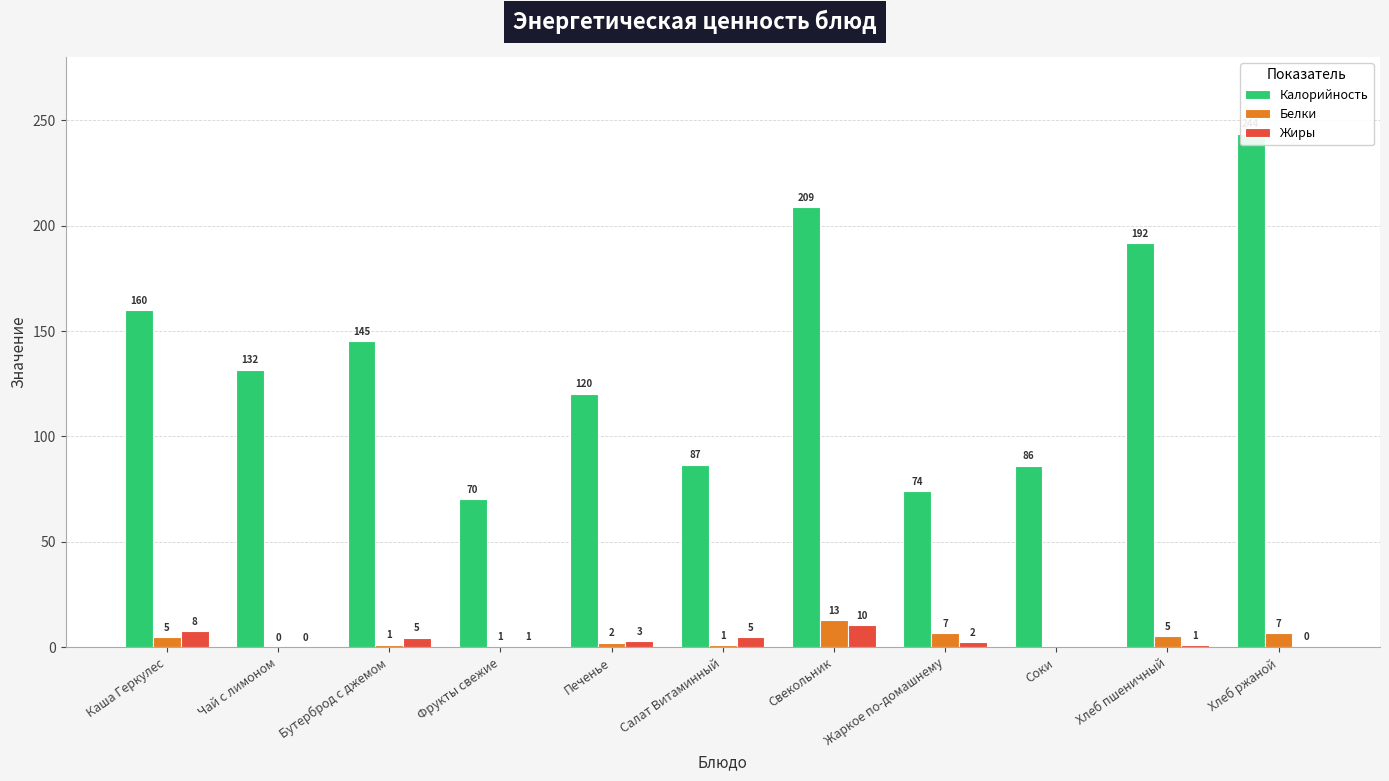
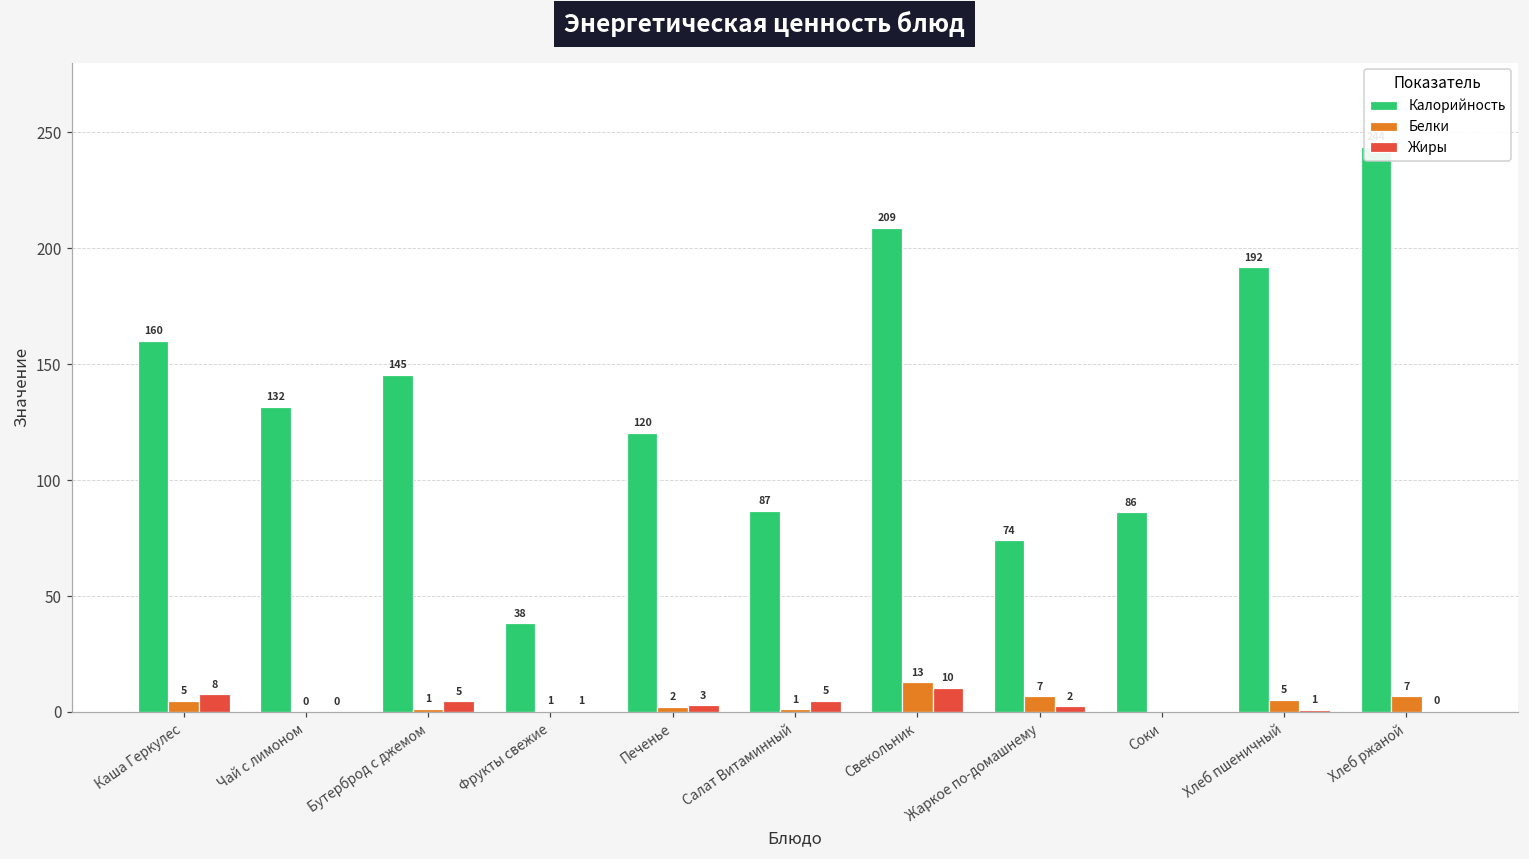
Калорийность, Фрукты свежие: 70 -> 38
